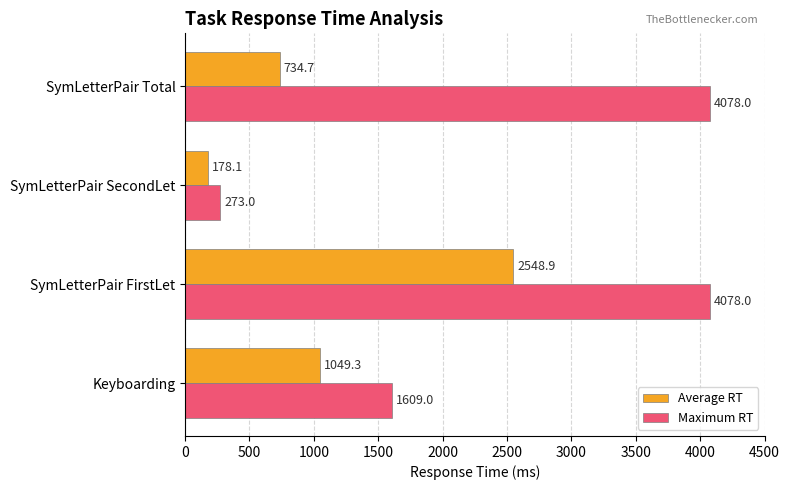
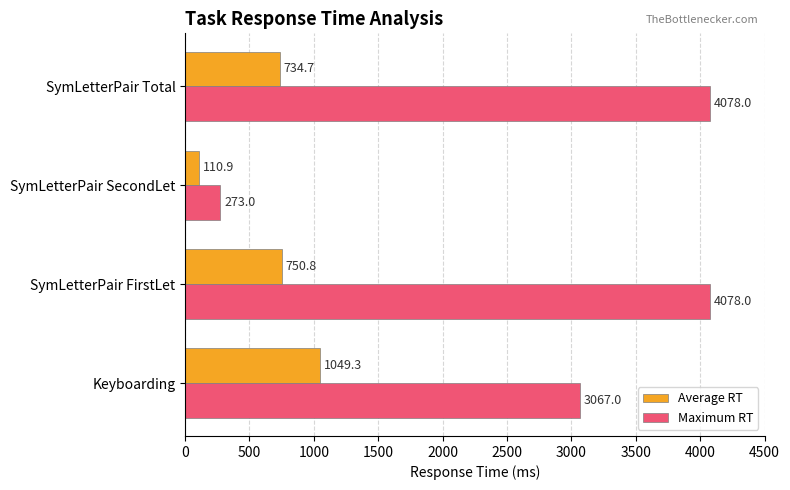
Average RT, SymLetterPair SecondLet: 178.1 -> 110.9
Average RT, SymLetterPair FirstLet: 2548.9 -> 750.8
Maximum RT, Keyboarding: 1609.0 -> 3067.0
